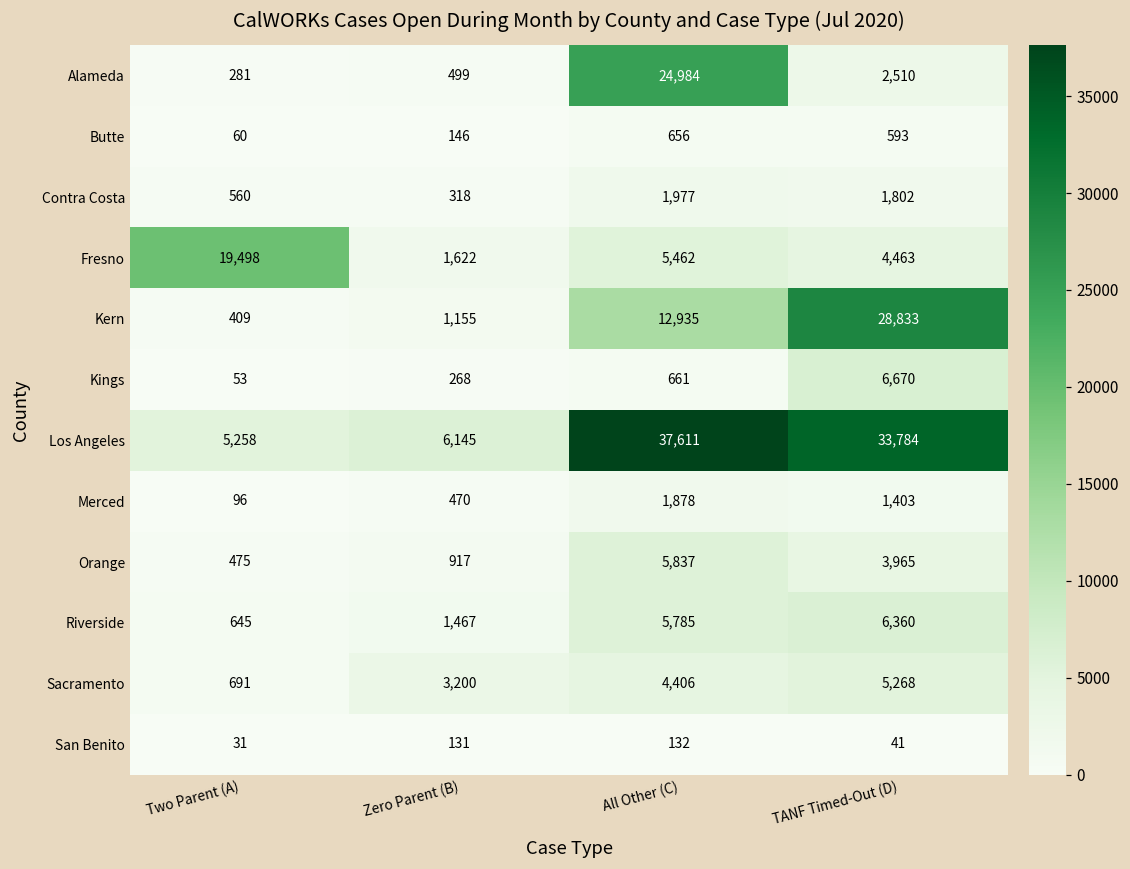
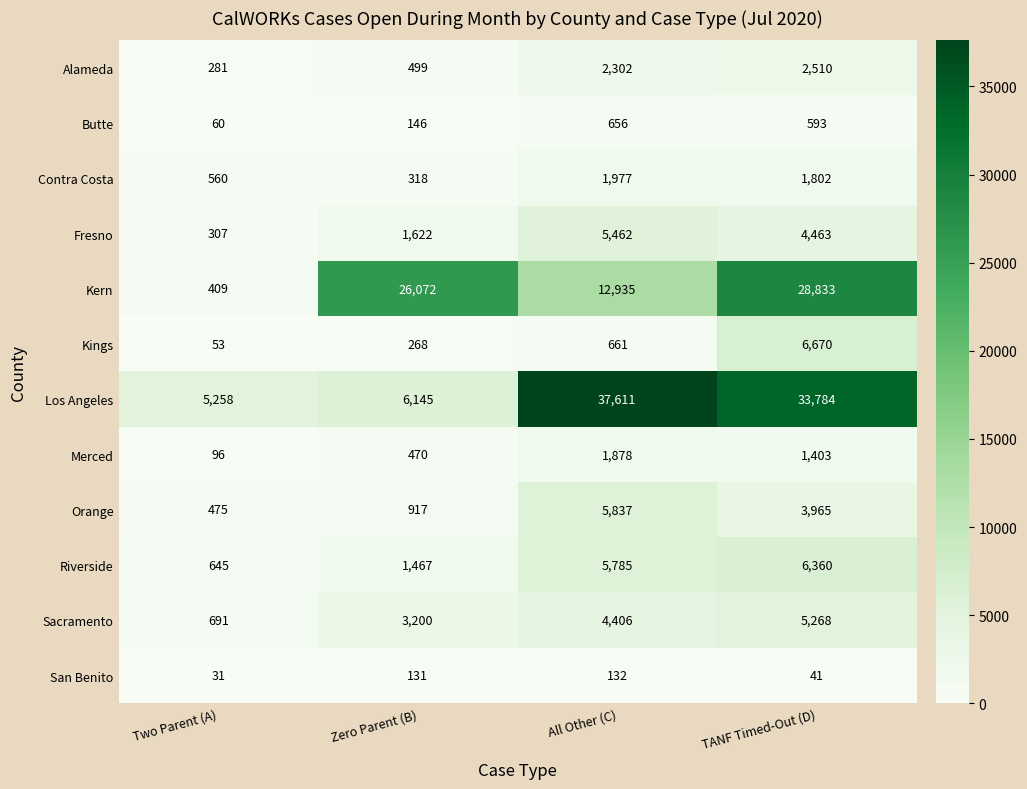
Alameda, All Other (C): 24,984 -> 2,302
Fresno, Two Parent (A): 19,498 -> 307
Kern, Zero Parent (B): 1,155 -> 26,072
